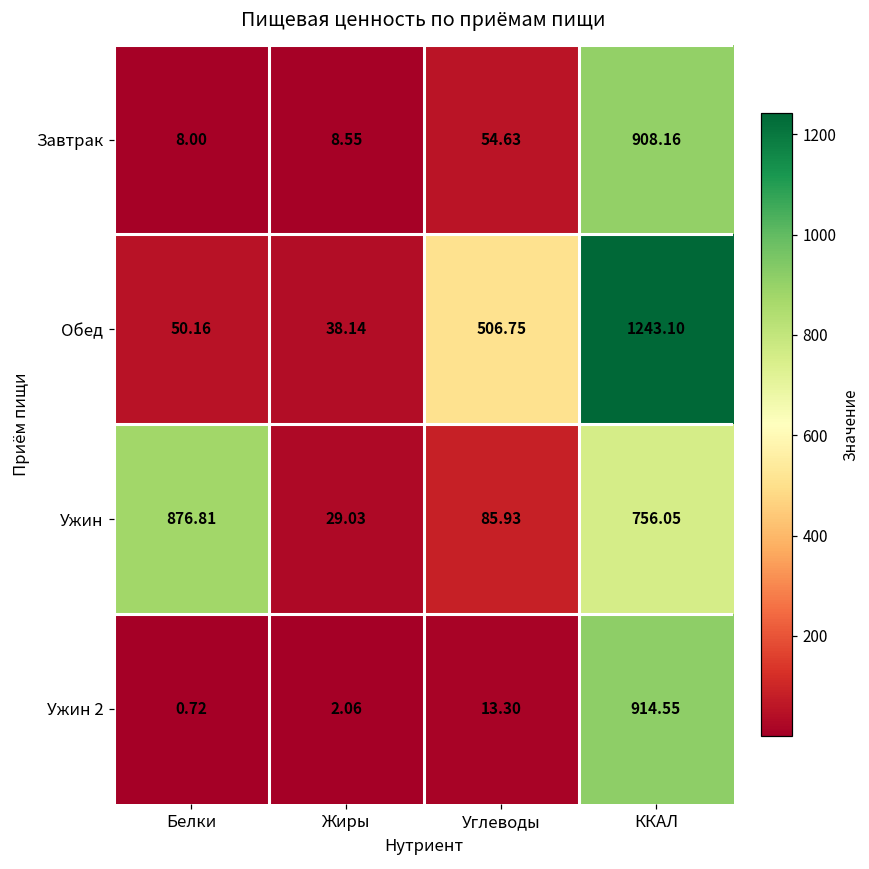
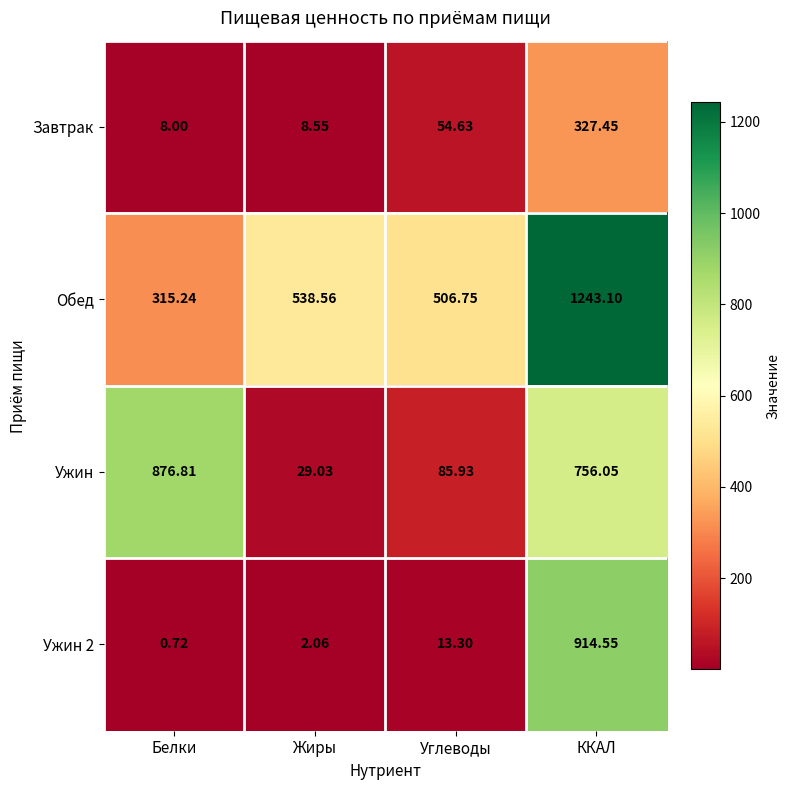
Завтрак, ККАЛ: 908.16 -> 327.45
Обед, Белки: 50.16 -> 315.24
Обед, Жиры: 38.14 -> 538.56
